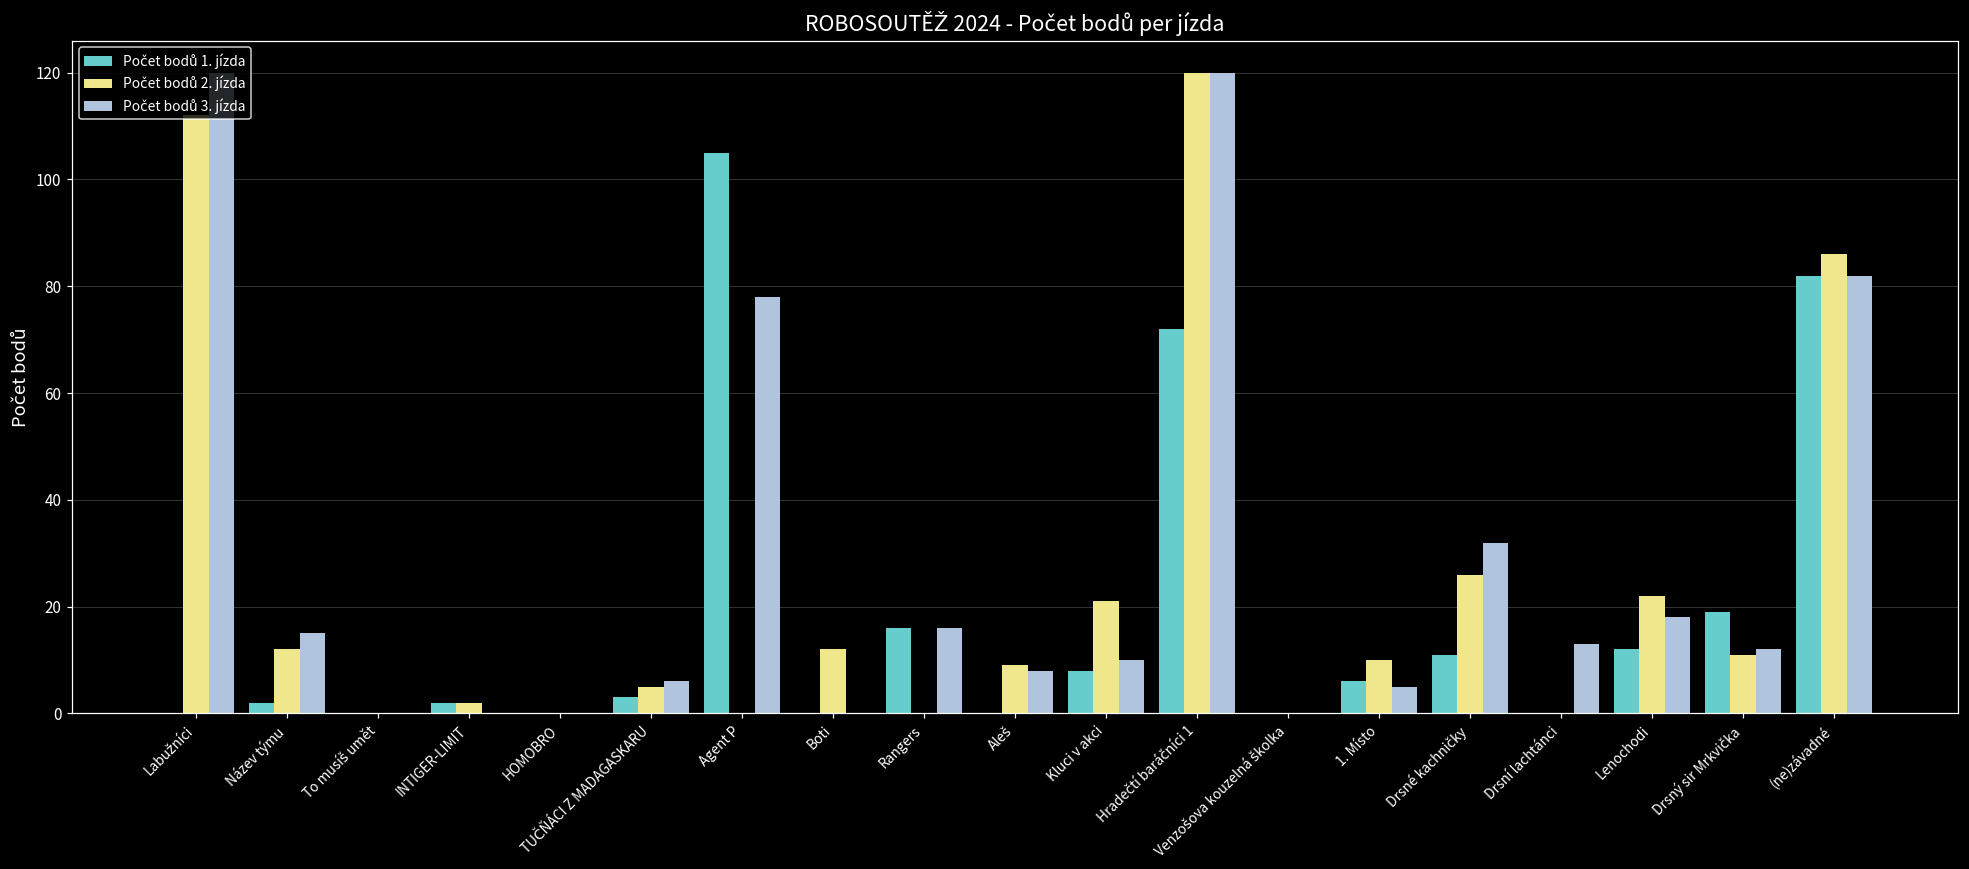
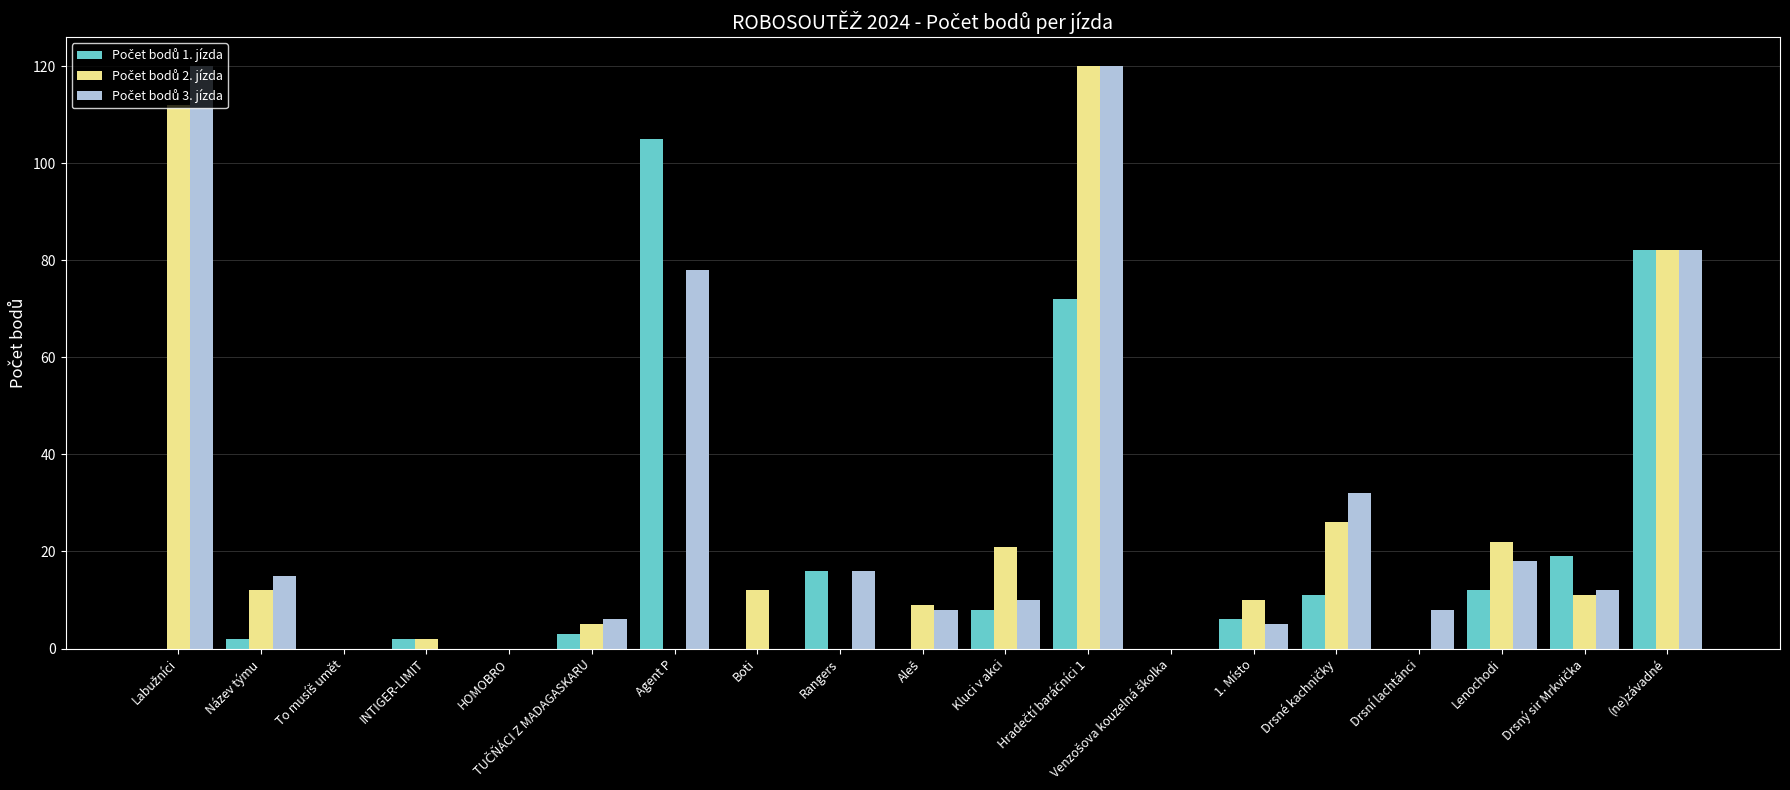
Počet bodů 3. jízda, Drsní lachtánci: 13 -> 8
Počet bodů 2. jízda, (ne)závadné: 86 -> 82
